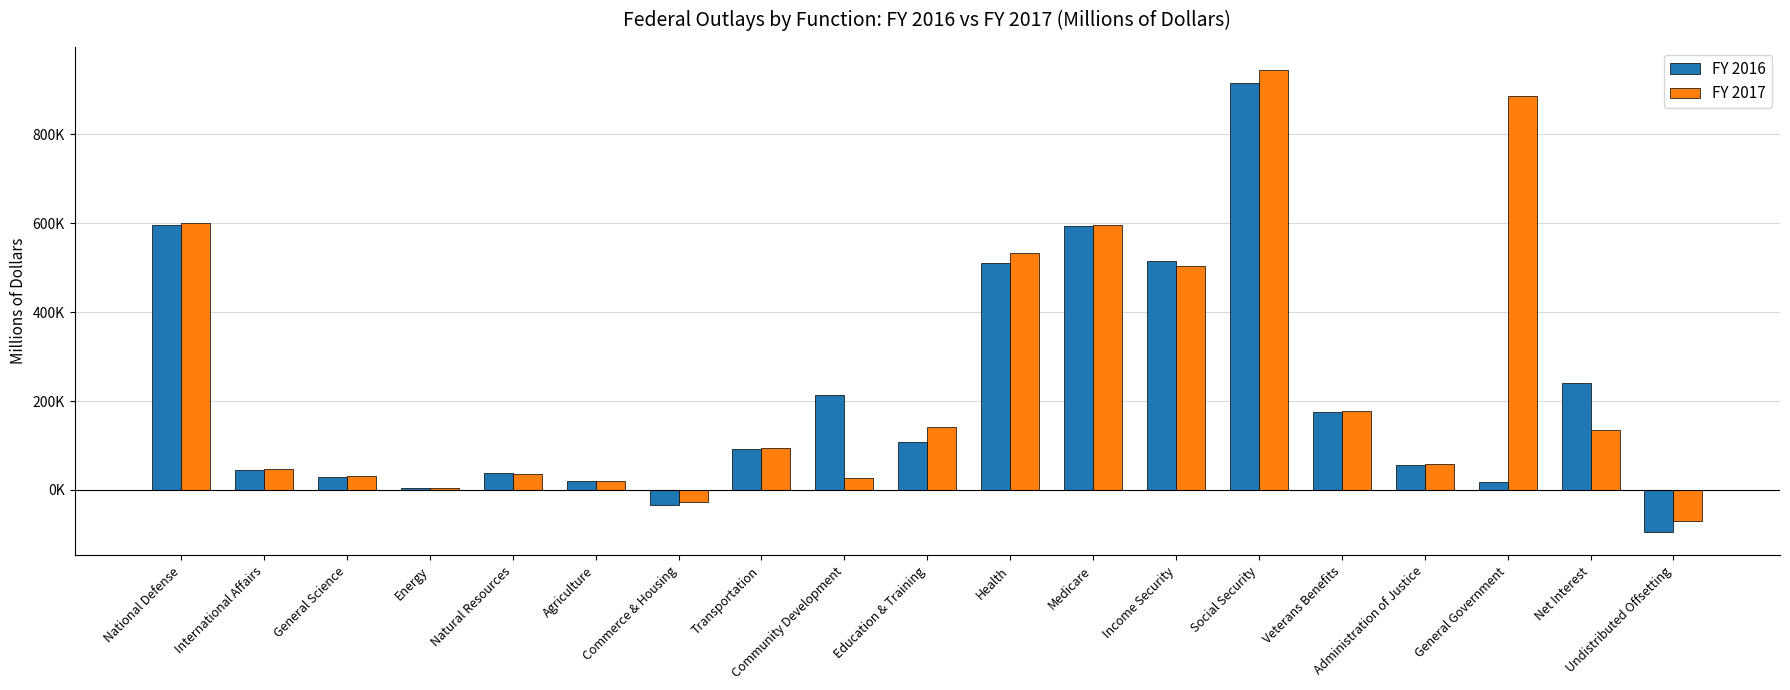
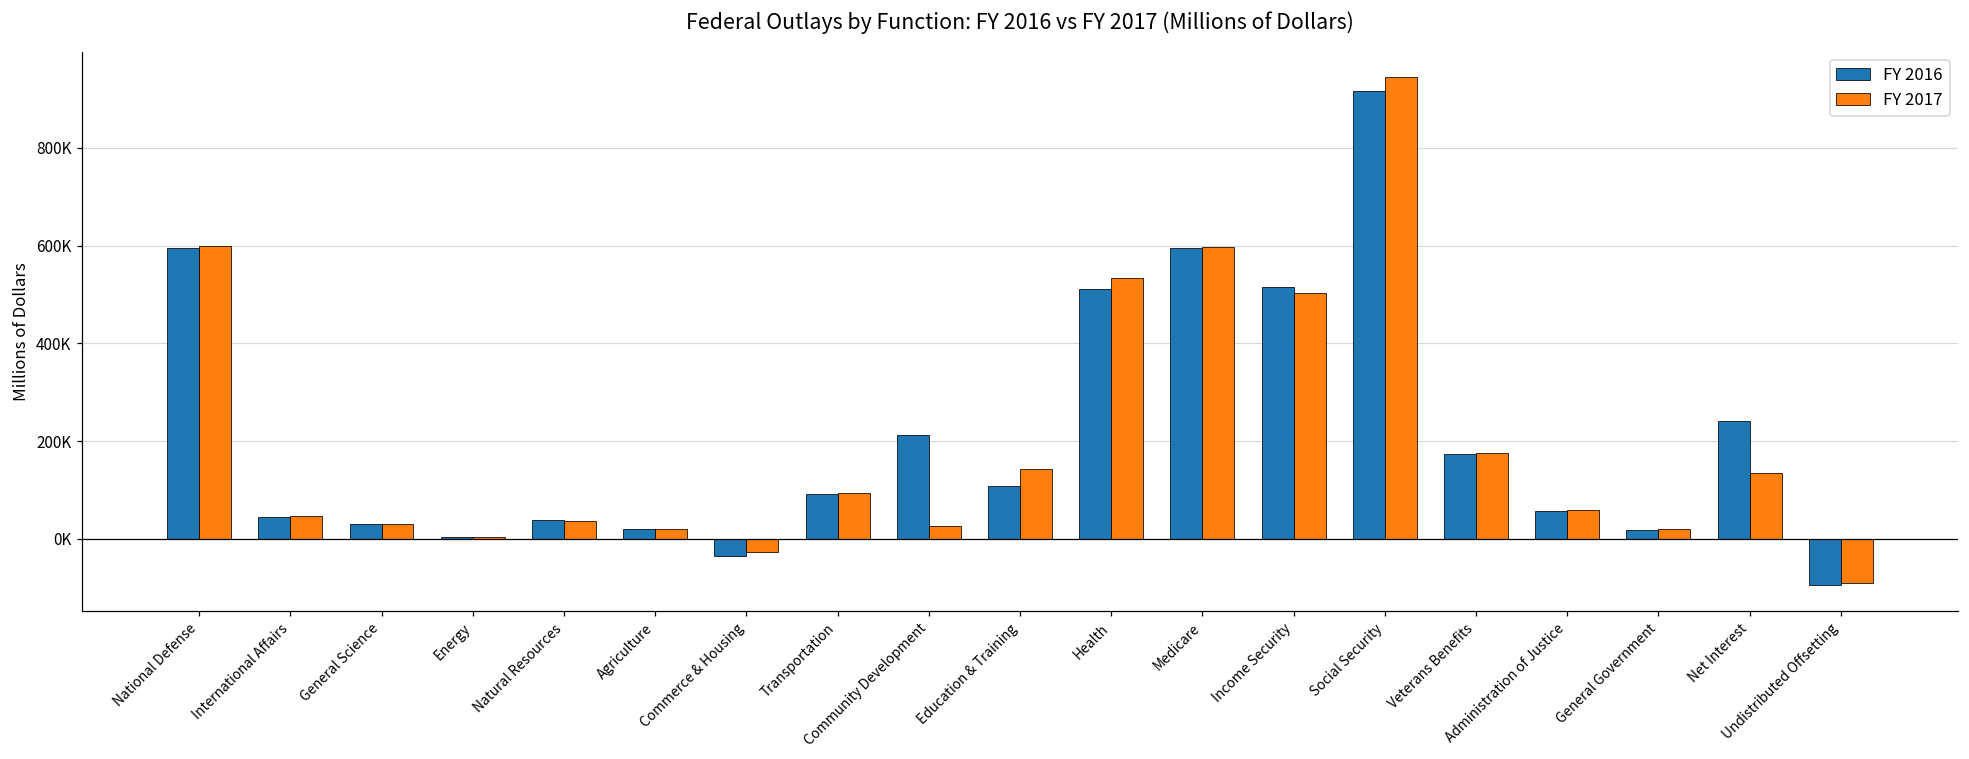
FY 2017, General Government: 890000 -> 20000
FY 2017, Undistributed Offsetting: -70000 -> -90000
